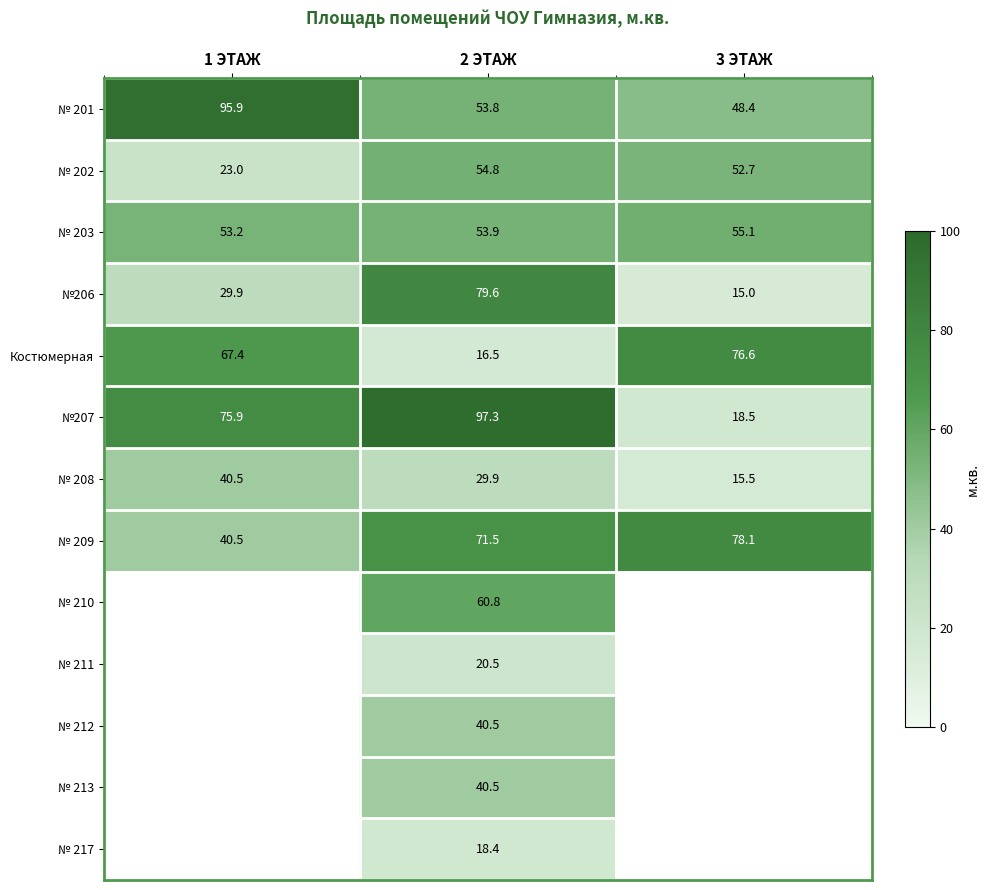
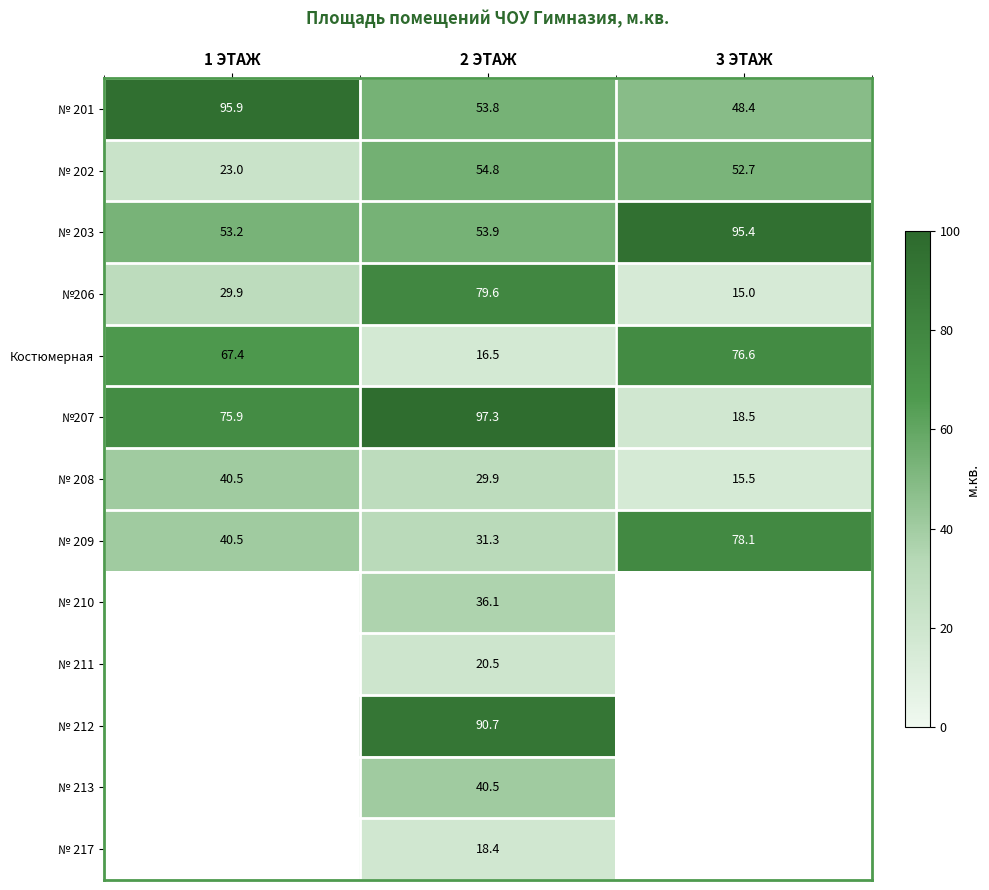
№ 203, 3 ЭТАЖ: 55.1 -> 95.4
№ 209, 2 ЭТАЖ: 71.5 -> 31.3
№ 210, 2 ЭТАЖ: 60.8 -> 36.1
№ 212, 2 ЭТАЖ: 40.5 -> 90.7
